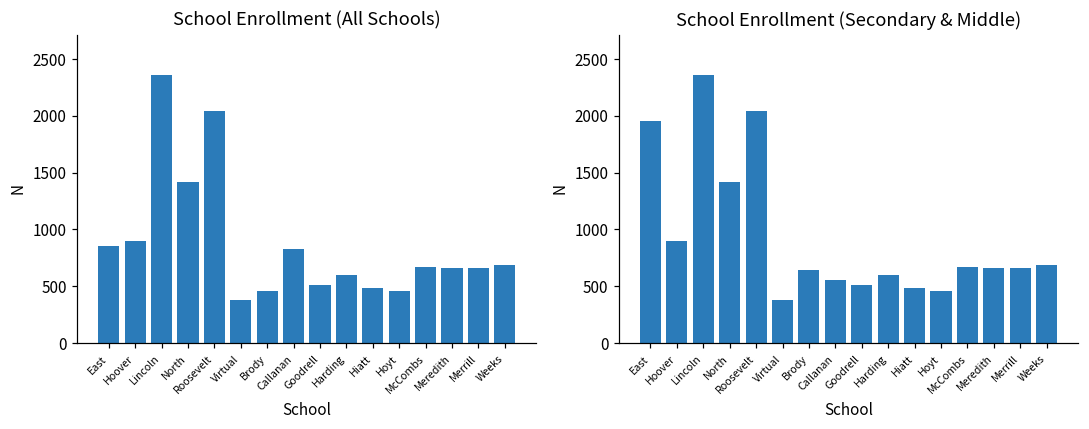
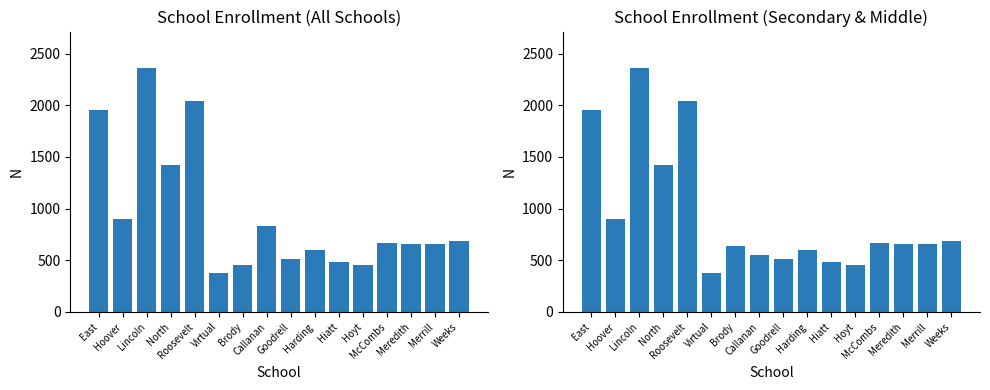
School Enrollment (All Schools), East: 850 -> 1950
